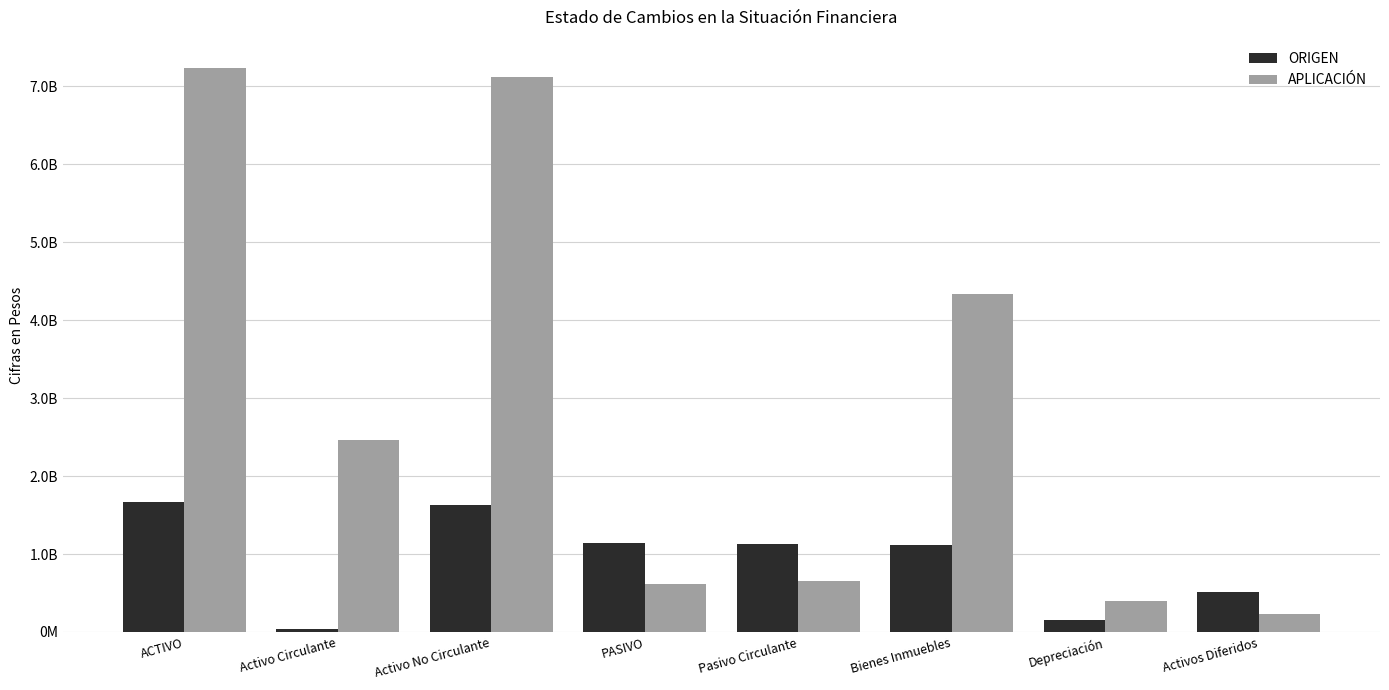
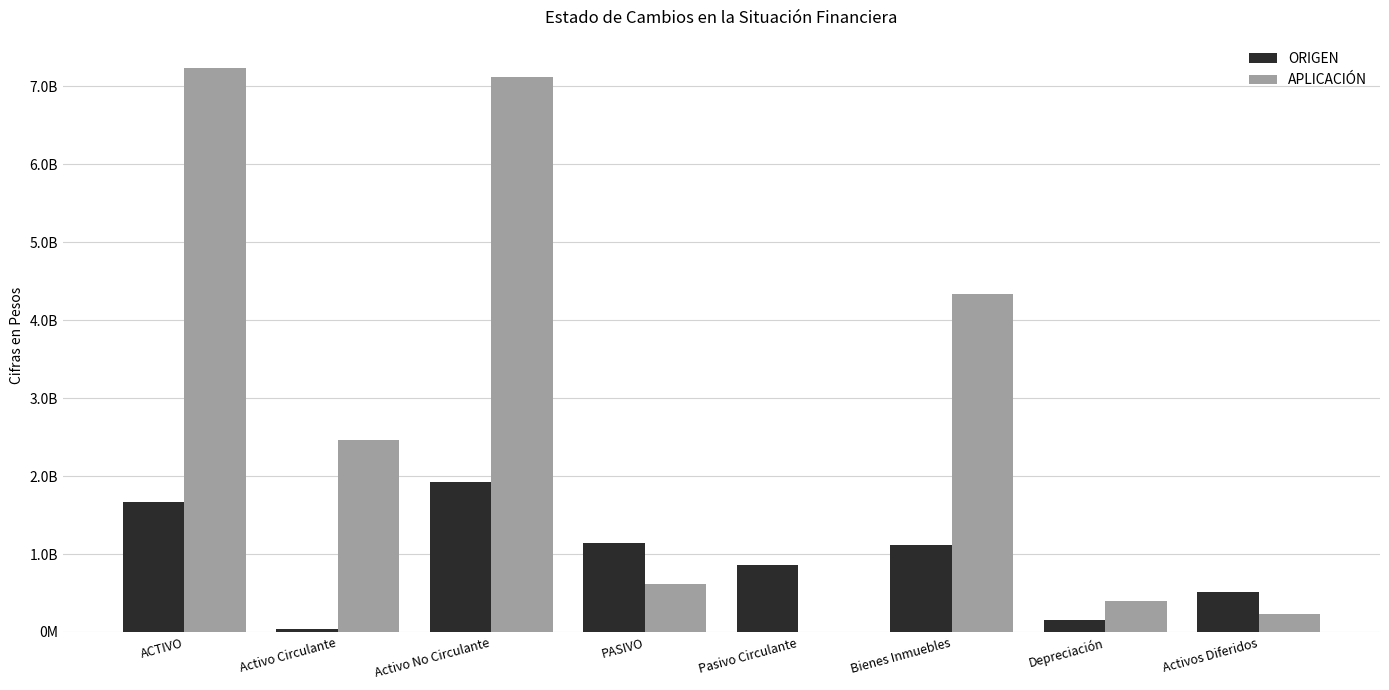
ORIGEN, Activo No Circulante: 1600000000 -> 1900000000
ORIGEN, Pasivo Circulante: 1100000000 -> 900000000
APLICACIÓN, Pasivo Circulante: 700000000 -> 0
